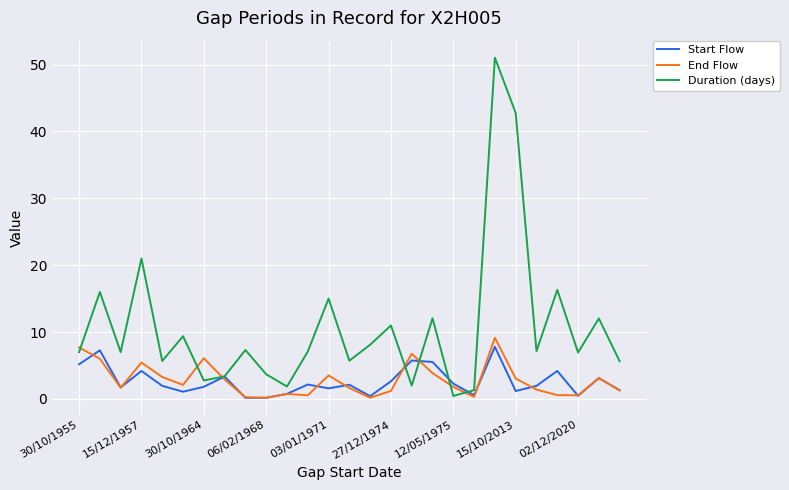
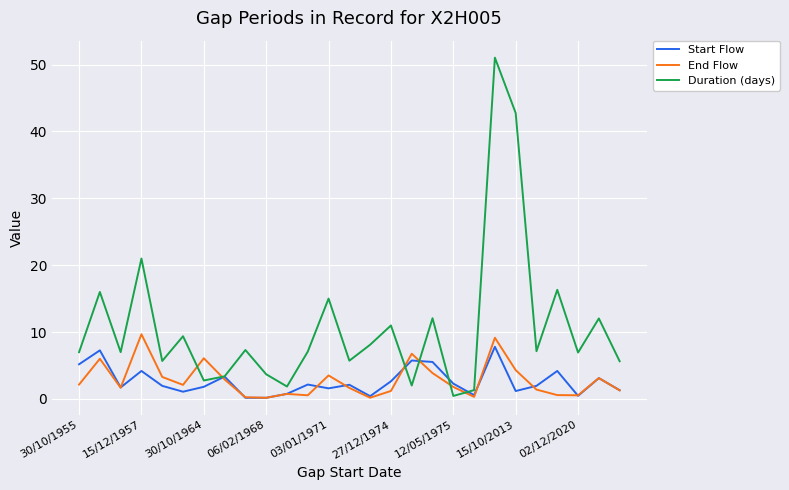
End Flow, 30/10/1955: 8 -> 2
End Flow, 15/12/1957: 5 -> 10
End Flow, 15/10/2013: 3 -> 4
